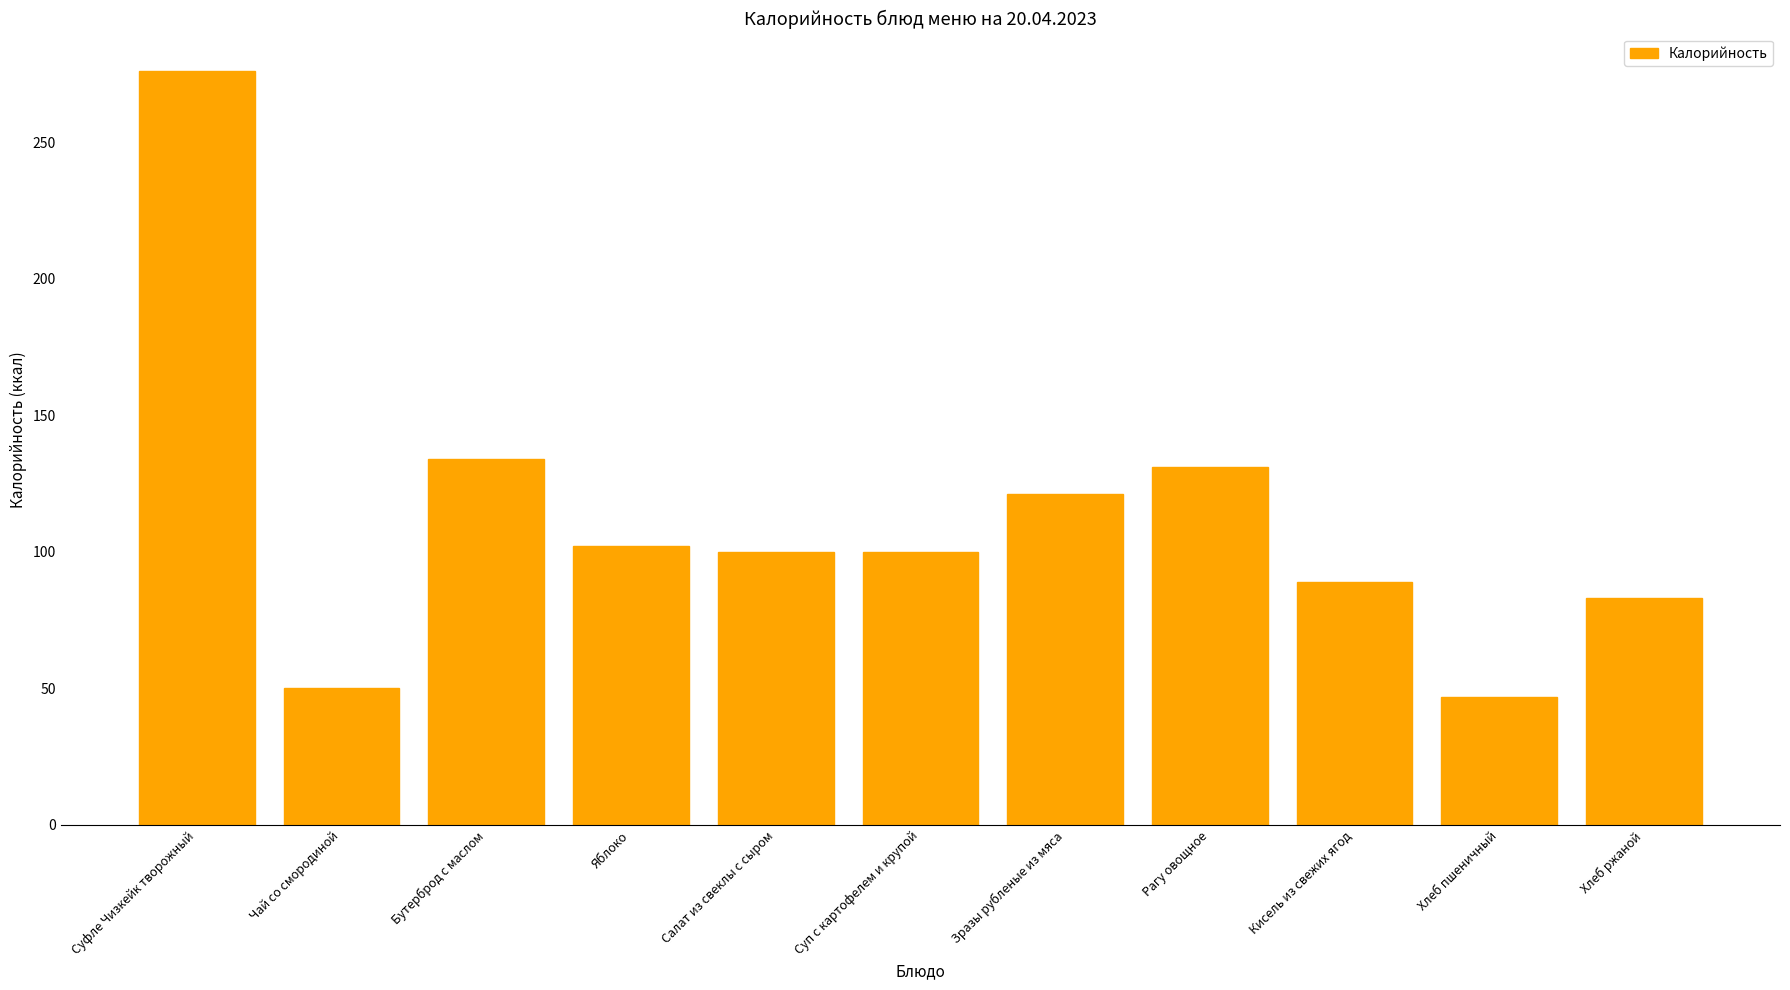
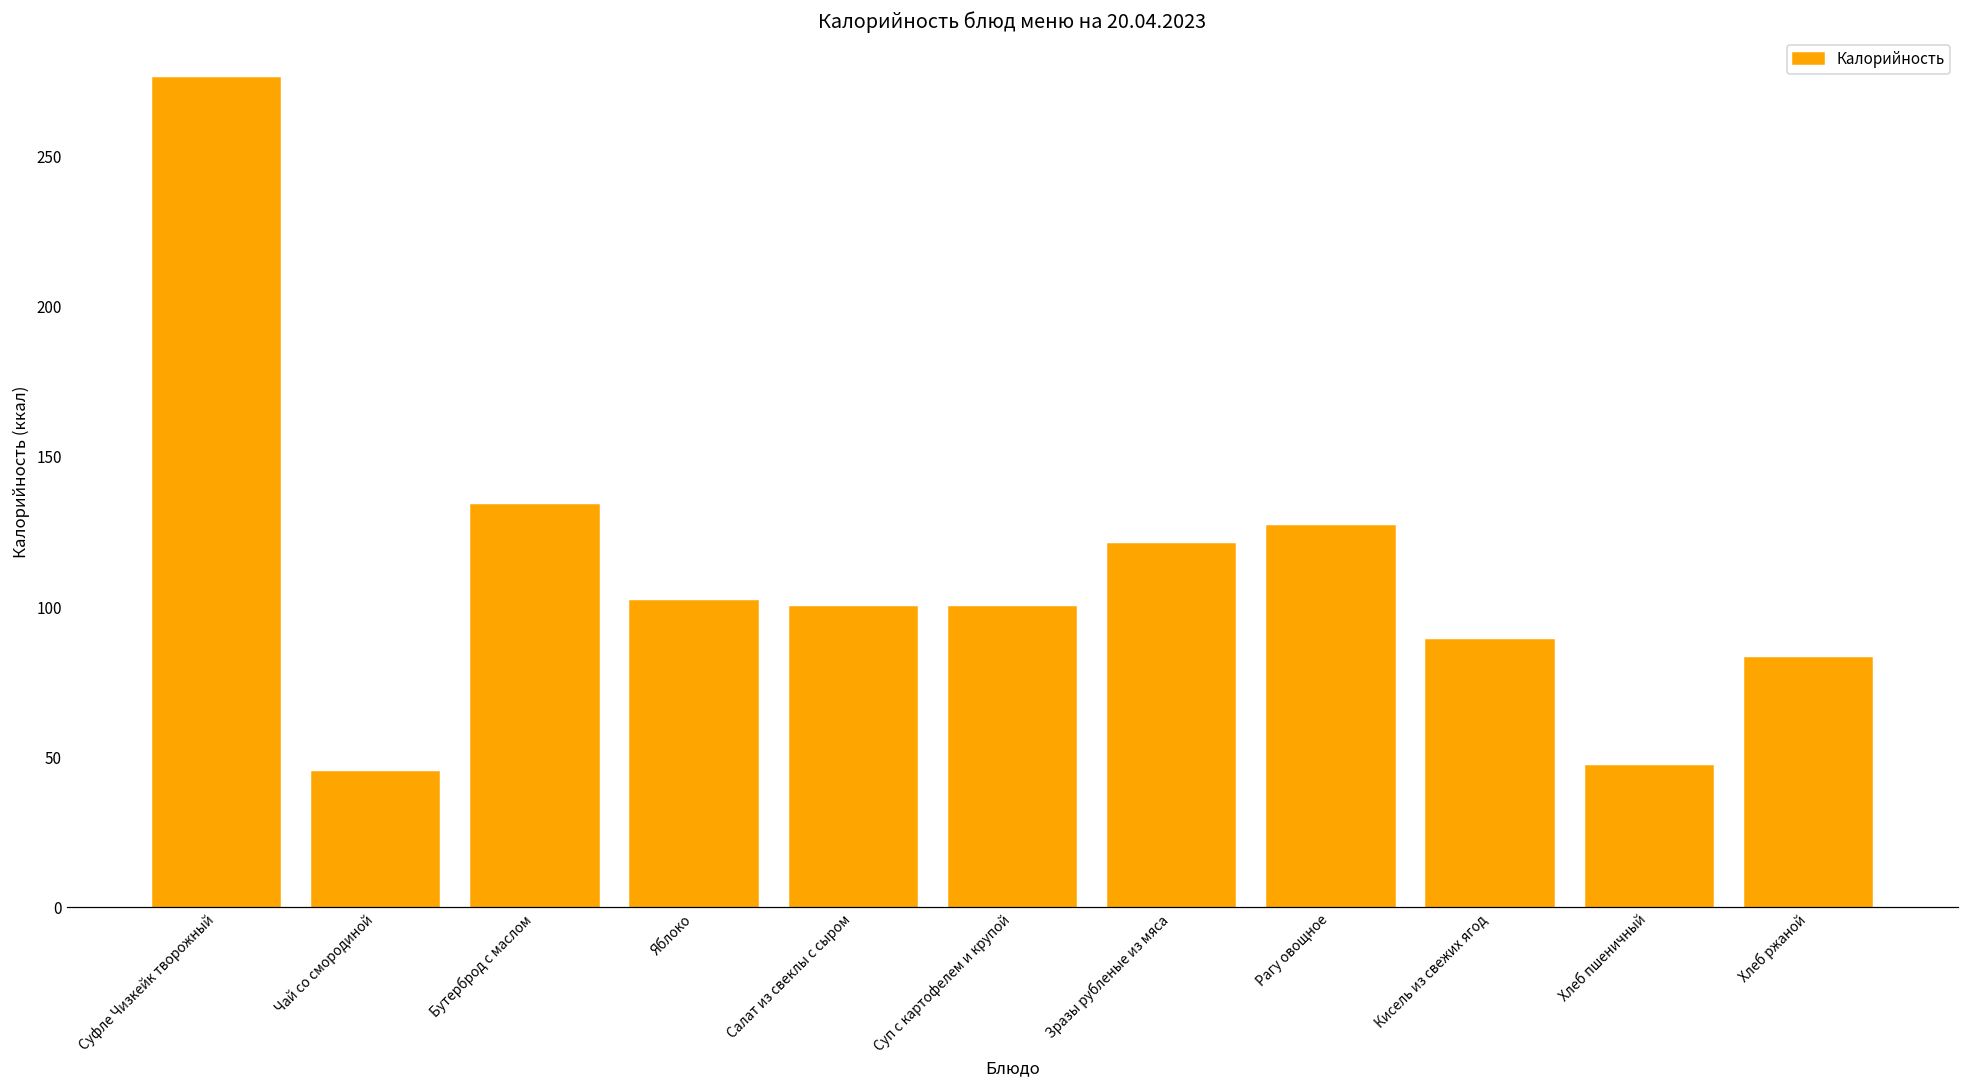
Чай со смородиной: 50 -> 45
Рагу овощное: 131 -> 127
